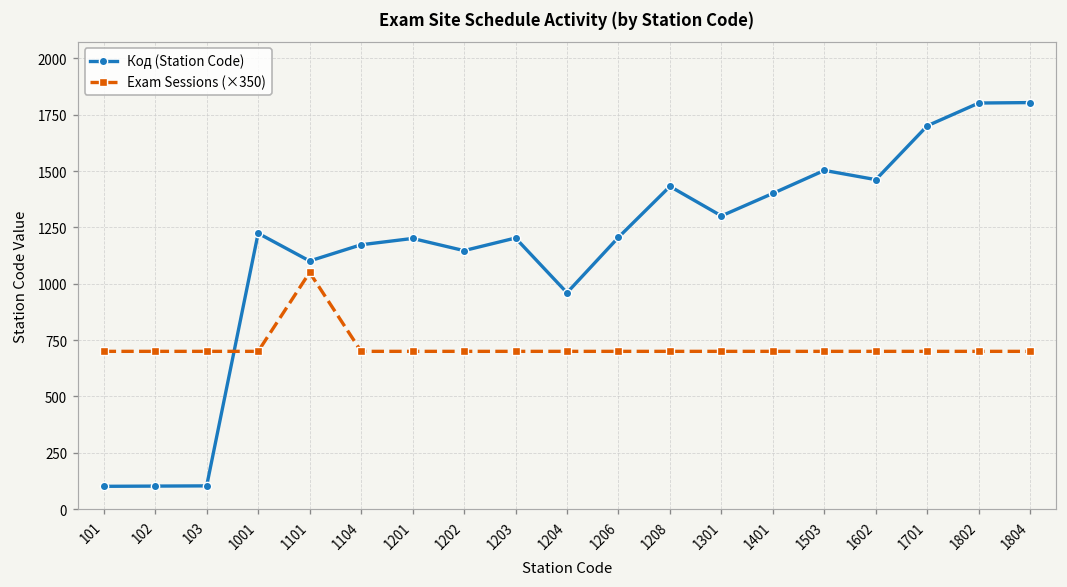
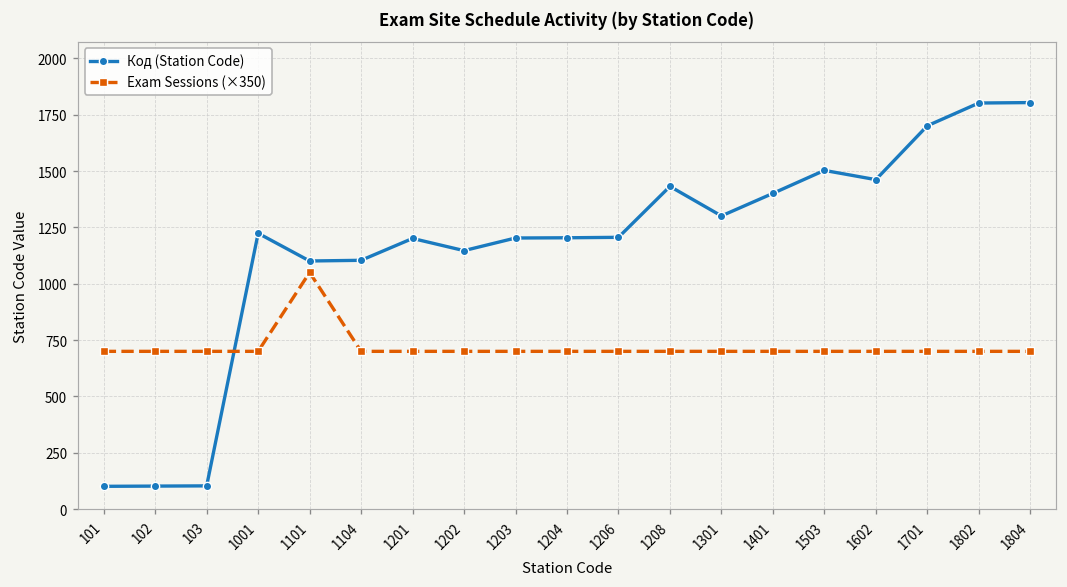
Код (Station Code), 1104: 1170 -> 1100
Код (Station Code), 1204: 960 -> 1200
